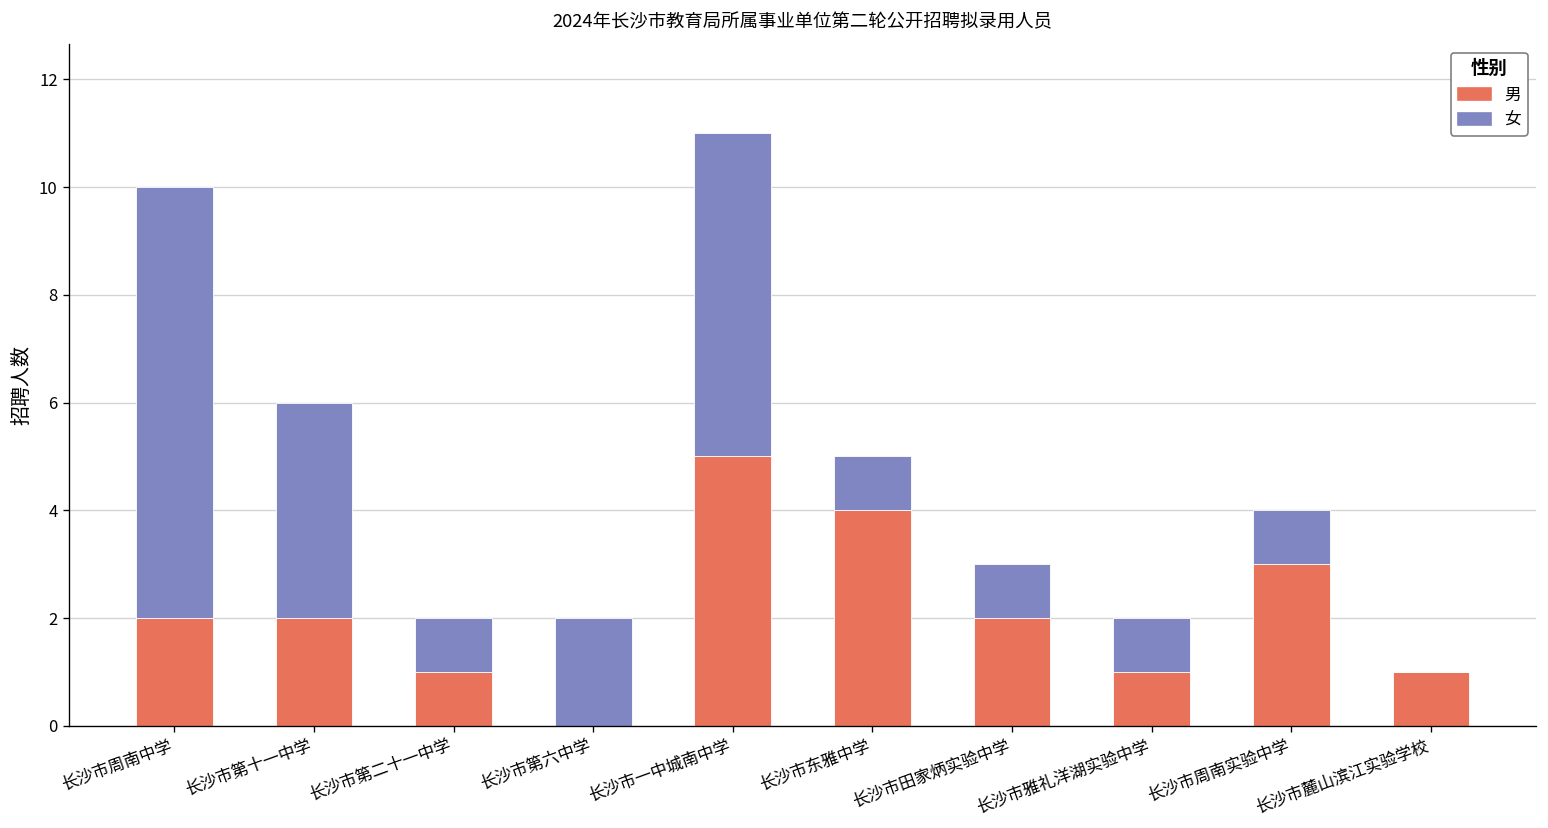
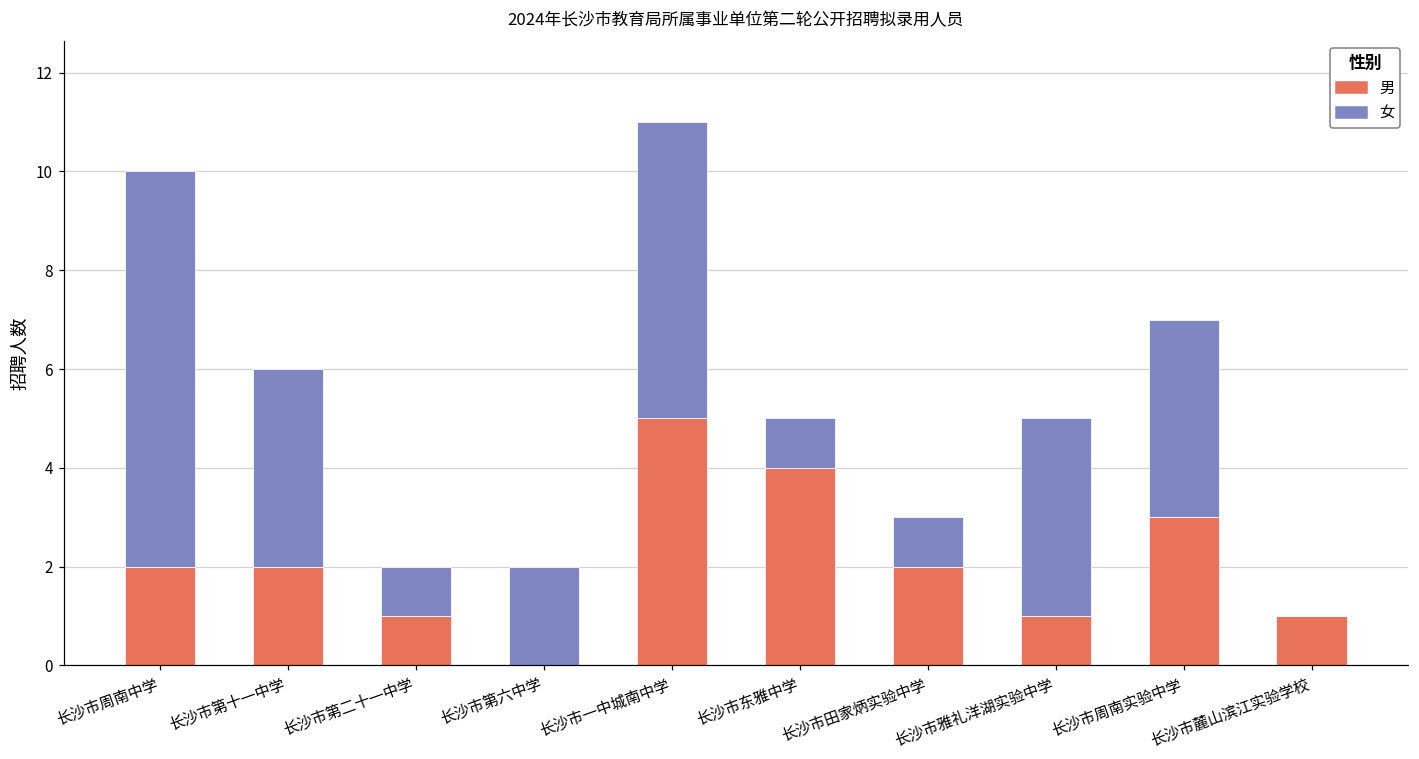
女, 长沙市雅礼洋湖实验中学: 1 -> 4
女, 长沙市周南实验中学: 1 -> 4
